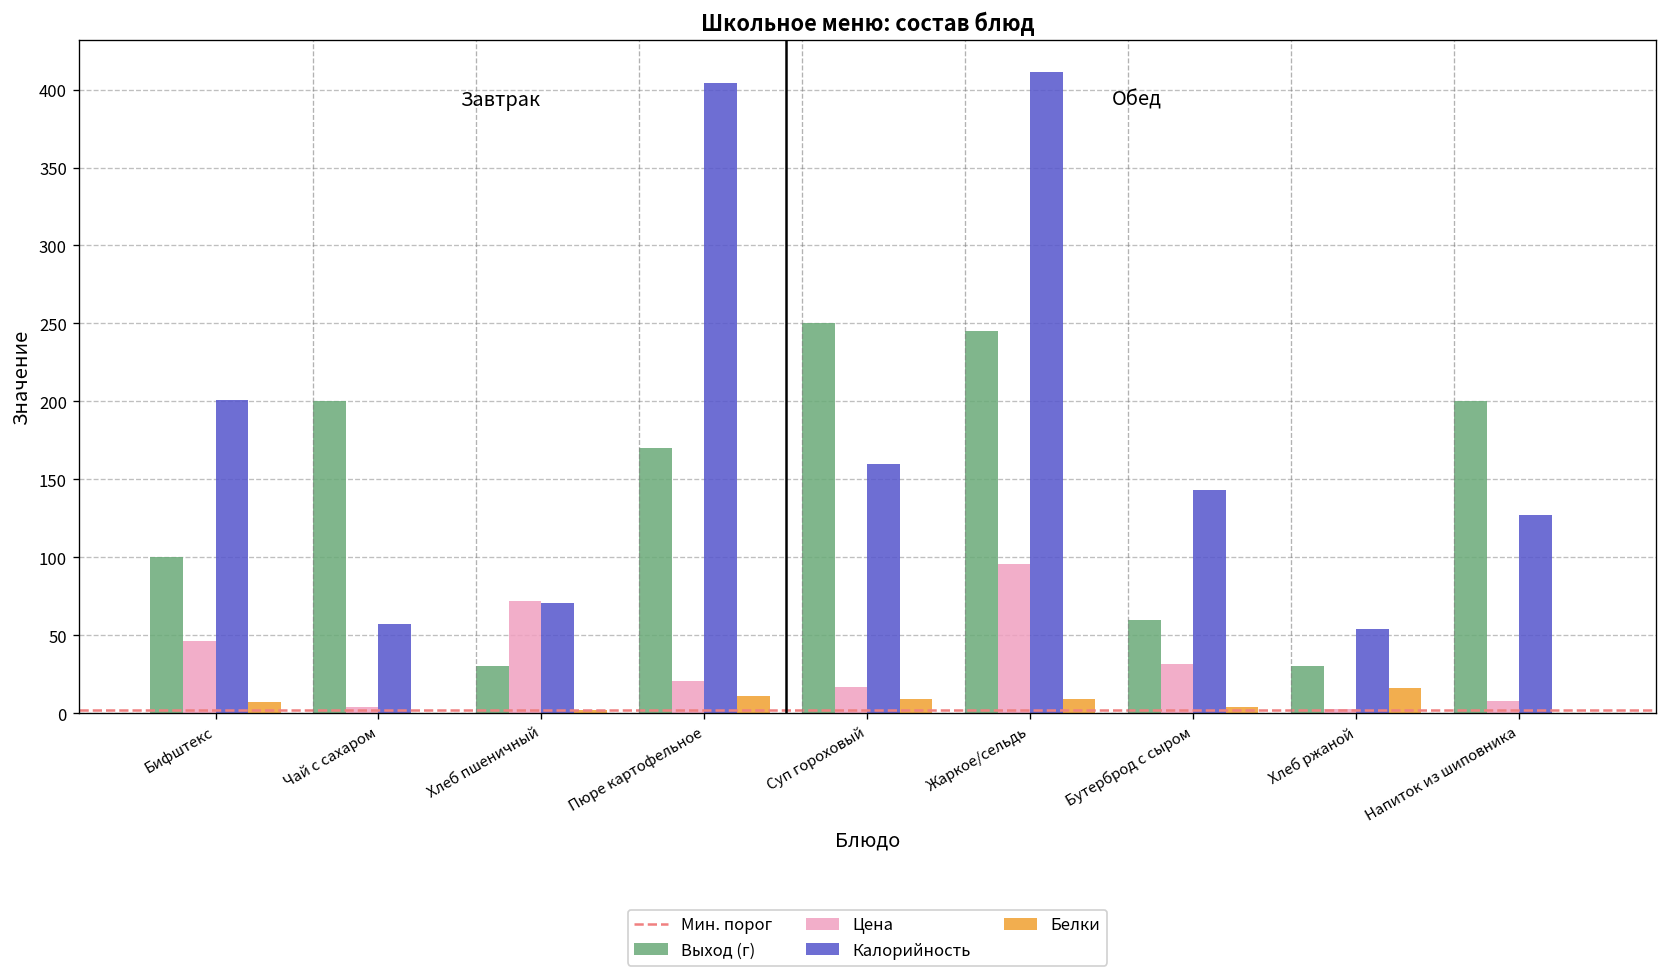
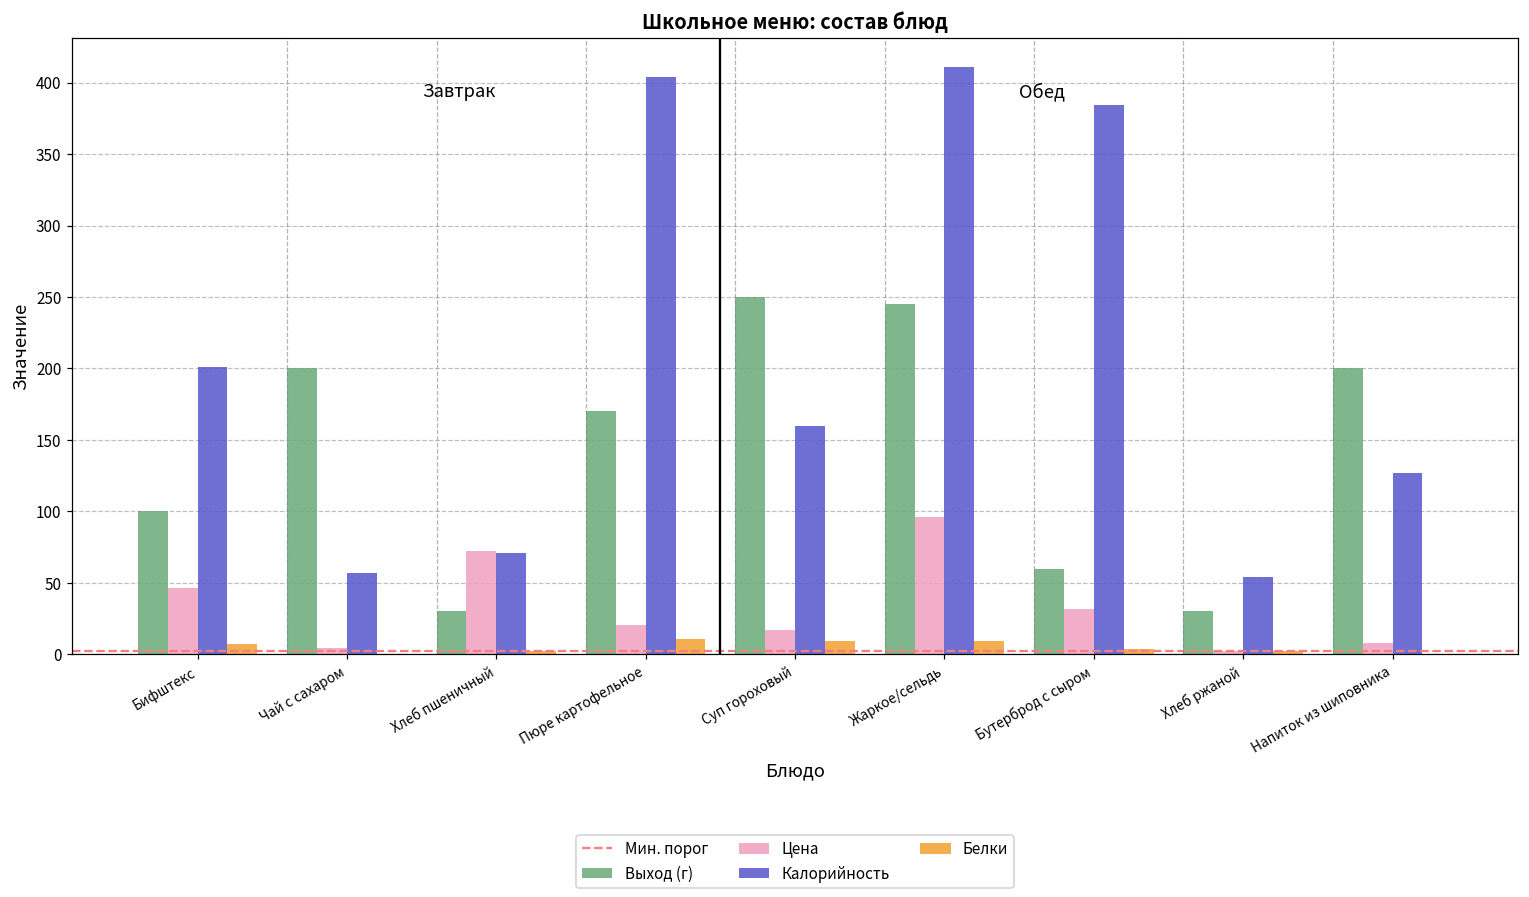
Калорийность, Бутерброд с сыром: 143 -> 384
Белки, Хлеб ржаной: 16 -> 2
